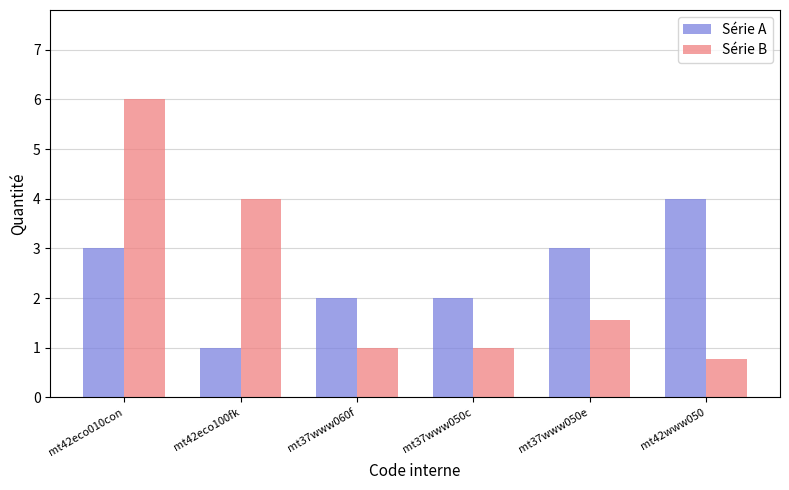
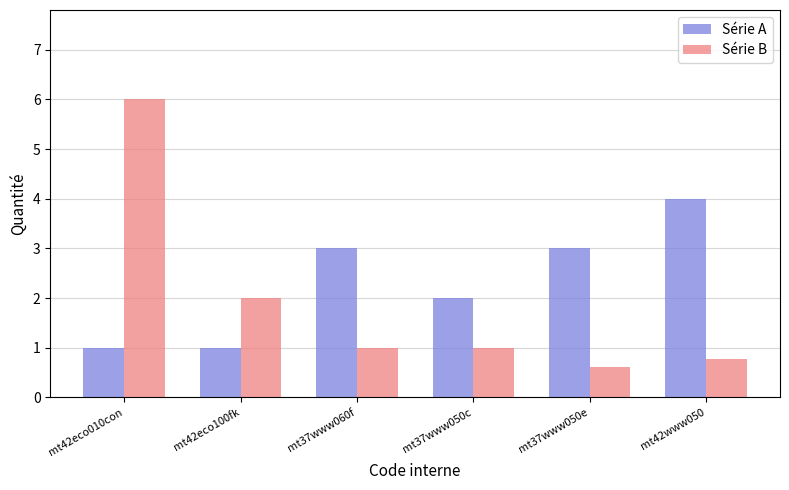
Série A, mt42eco010con: 3 -> 1
Série B, mt42eco100fk: 4 -> 2
Série A, mt37www060f: 2 -> 3
Série B, mt37www050e: 1.6 -> 0.6
